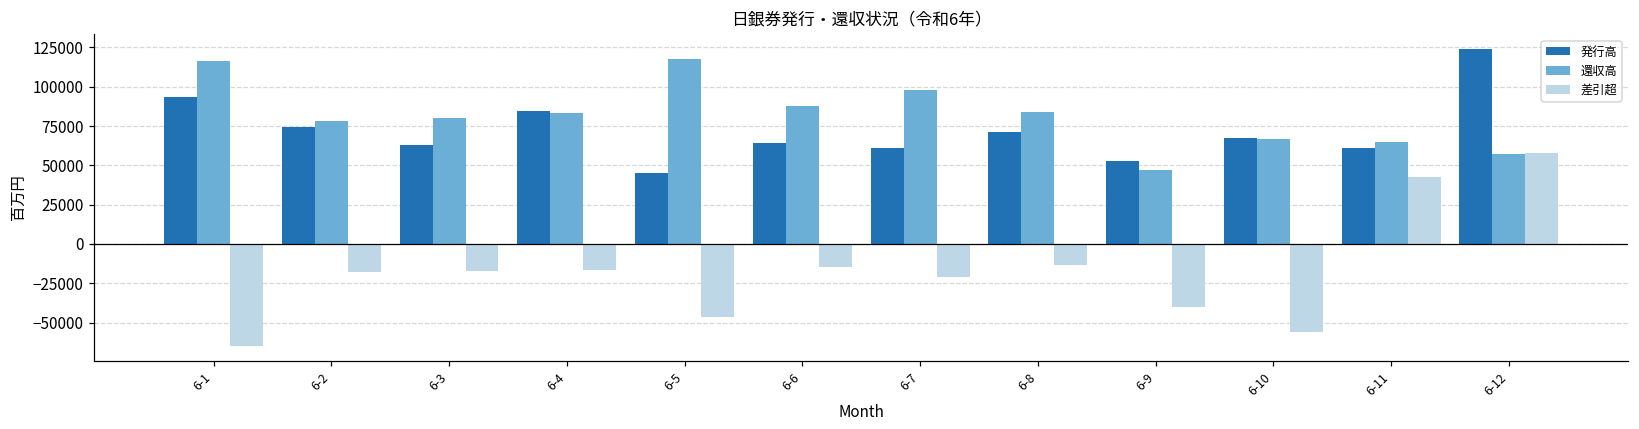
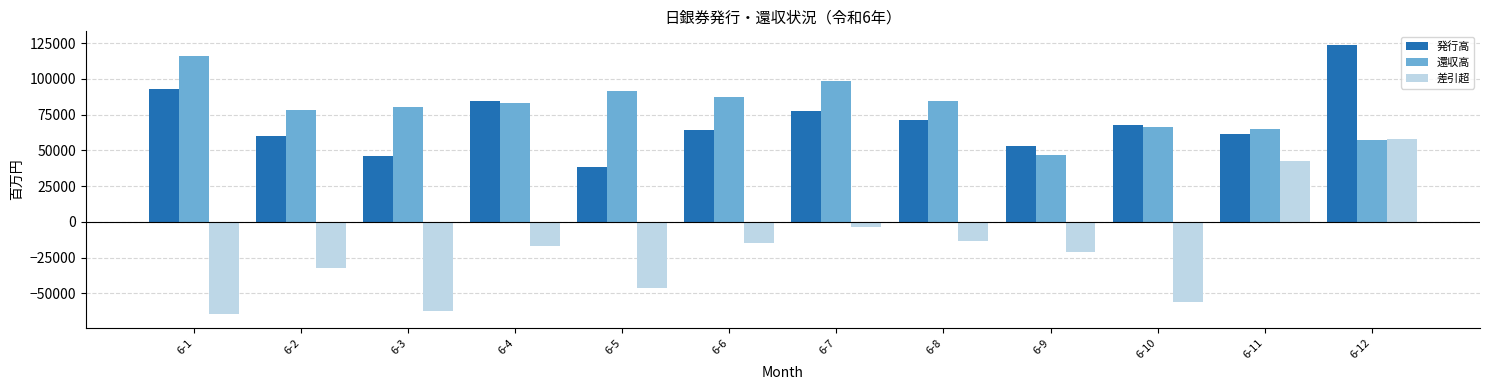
発行高, 6-2: 74000 -> 60000
差引超, 6-2: -18000 -> -32000
発行高, 6-3: 63000 -> 46000
差引超, 6-3: -17000 -> -62000
発行高, 6-5: 45000 -> 38000
還収高, 6-5: 118000 -> 91000
発行高, 6-7: 61000 -> 77000
差引超, 6-7: -21000 -> -4000
差引超, 6-9: -40000 -> -21000
